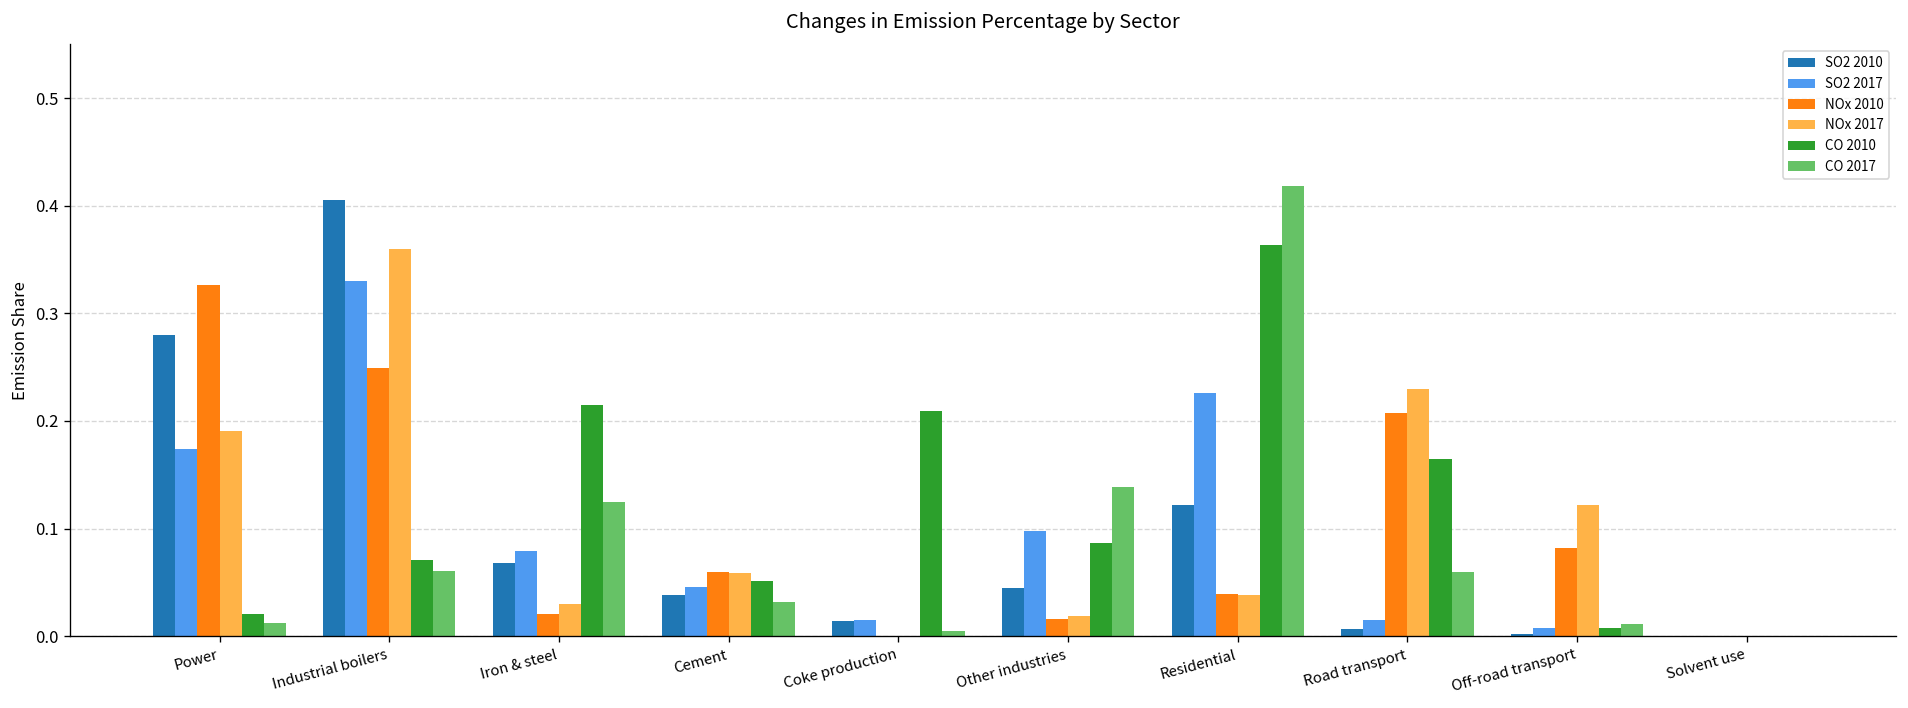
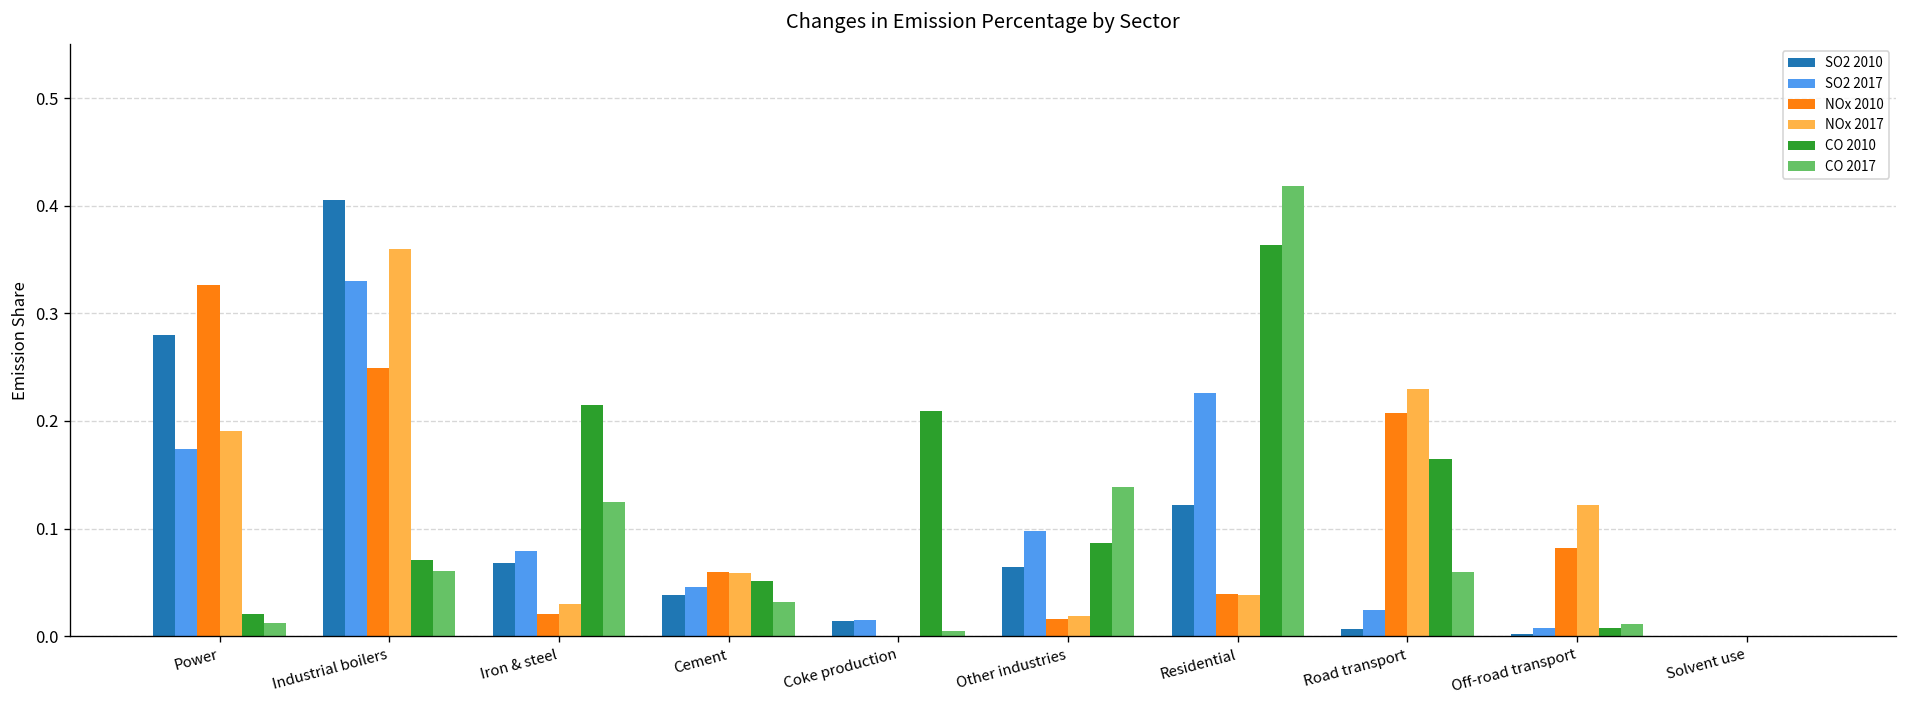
SO2 2010, Other industries: 0.04 -> 0.06
SO2 2017, Road transport: 0.01 -> 0.02
